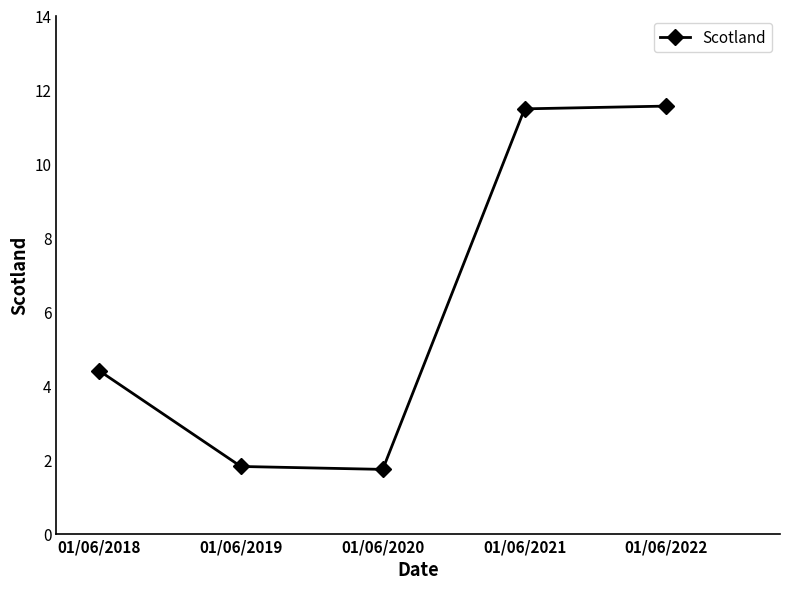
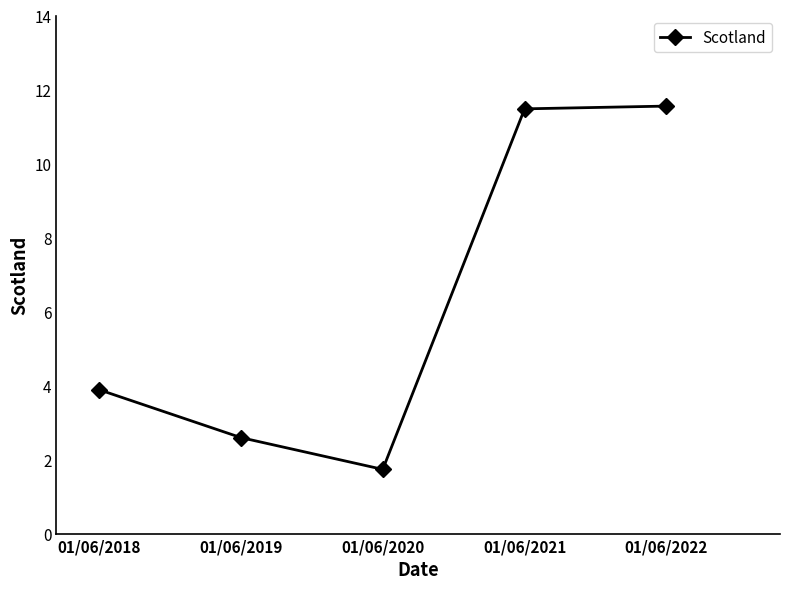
01/06/2018: 4.4 -> 3.9
01/06/2019: 1.8 -> 2.6
